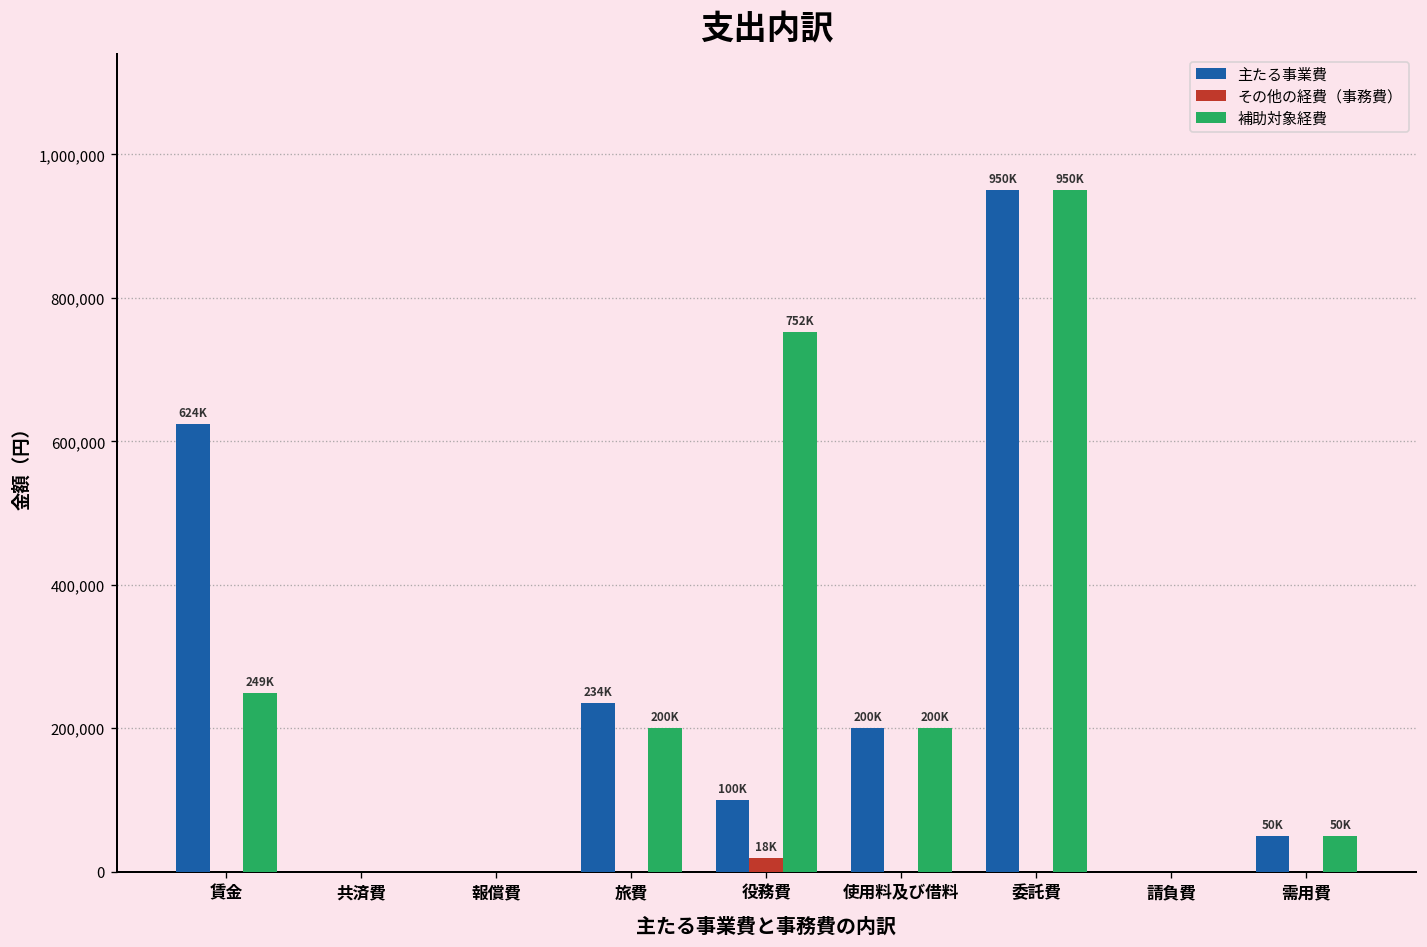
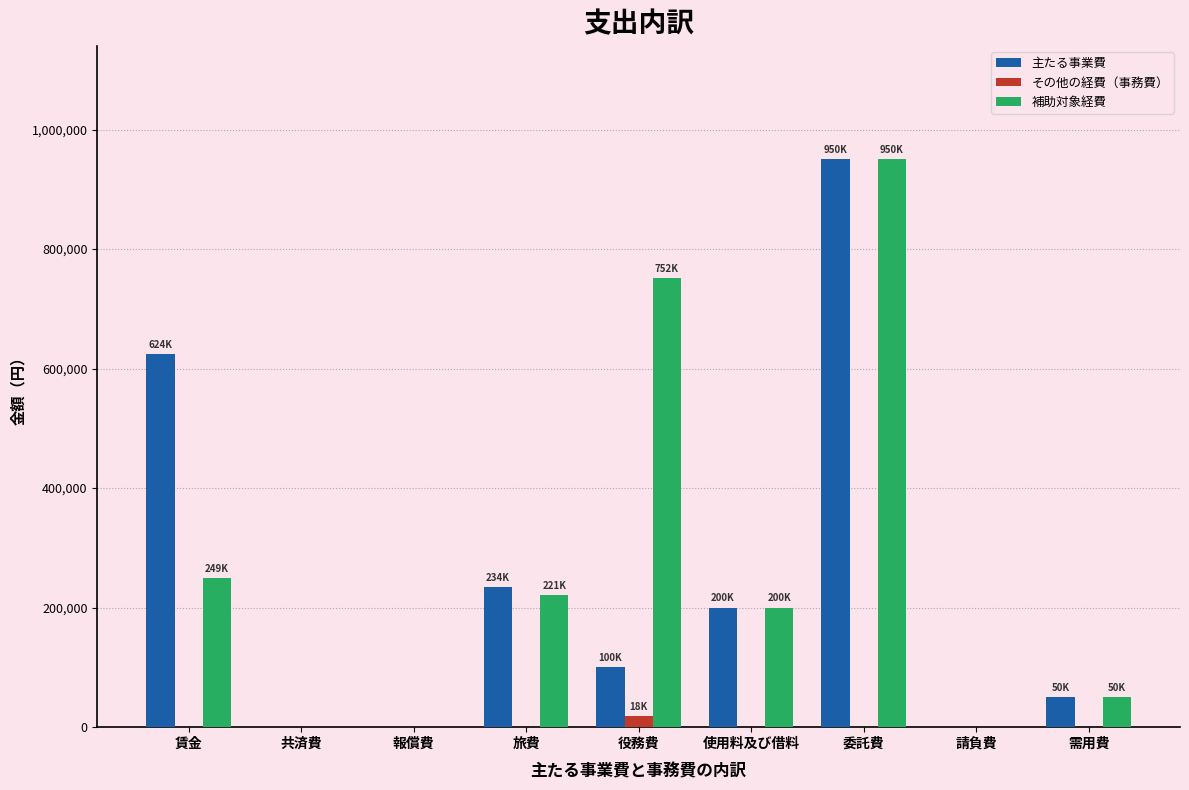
補助対象経費, 旅費: 200K -> 221K
